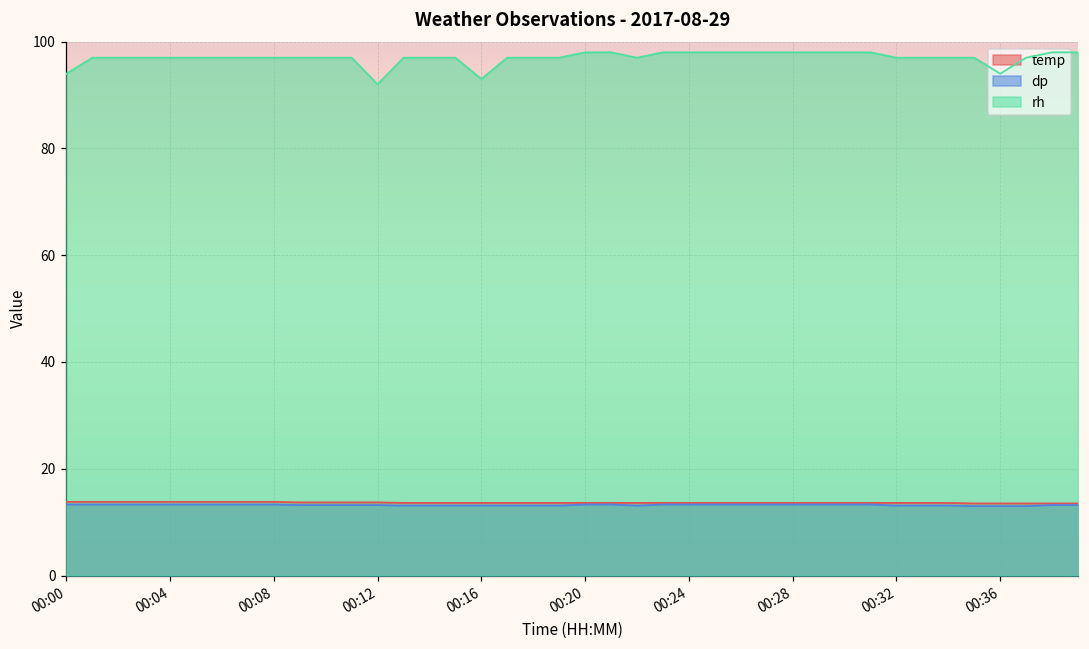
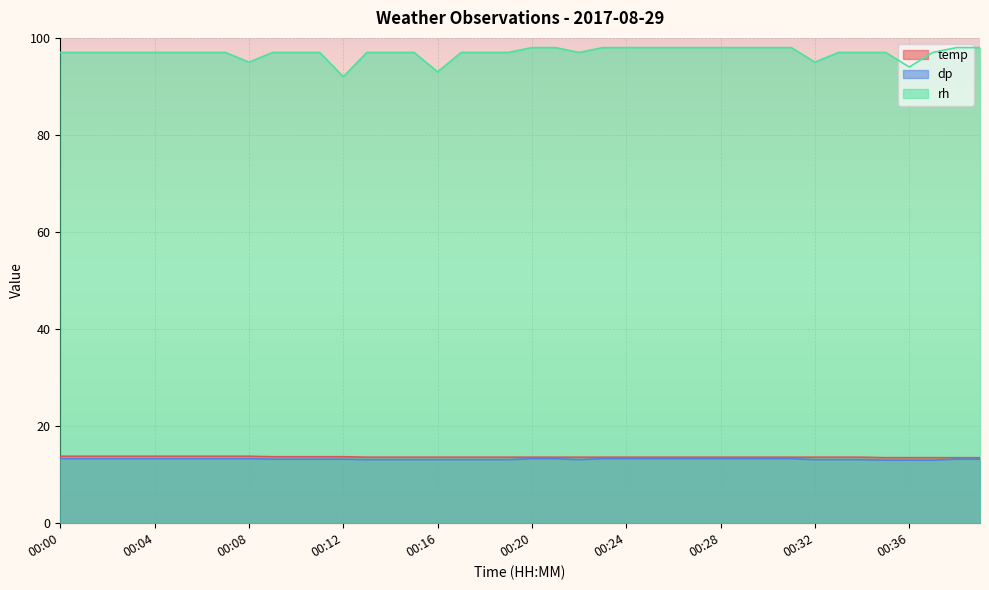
rh, 00:00: 94 -> 97
rh, 00:08: 97 -> 95
rh, 00:32: 97 -> 95
